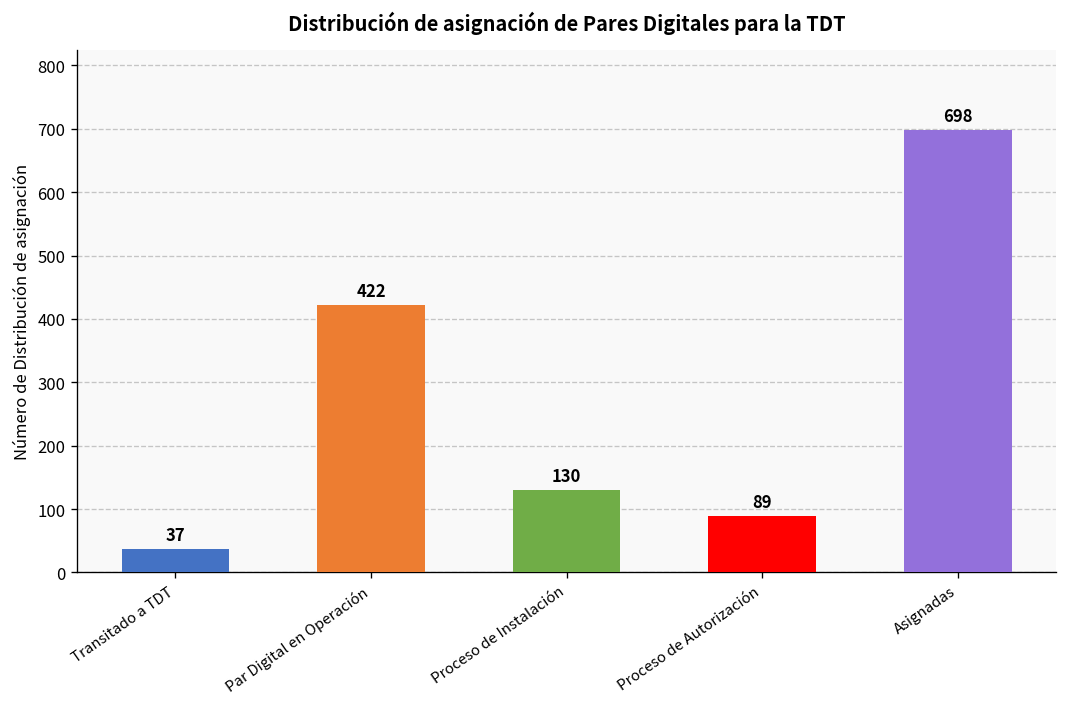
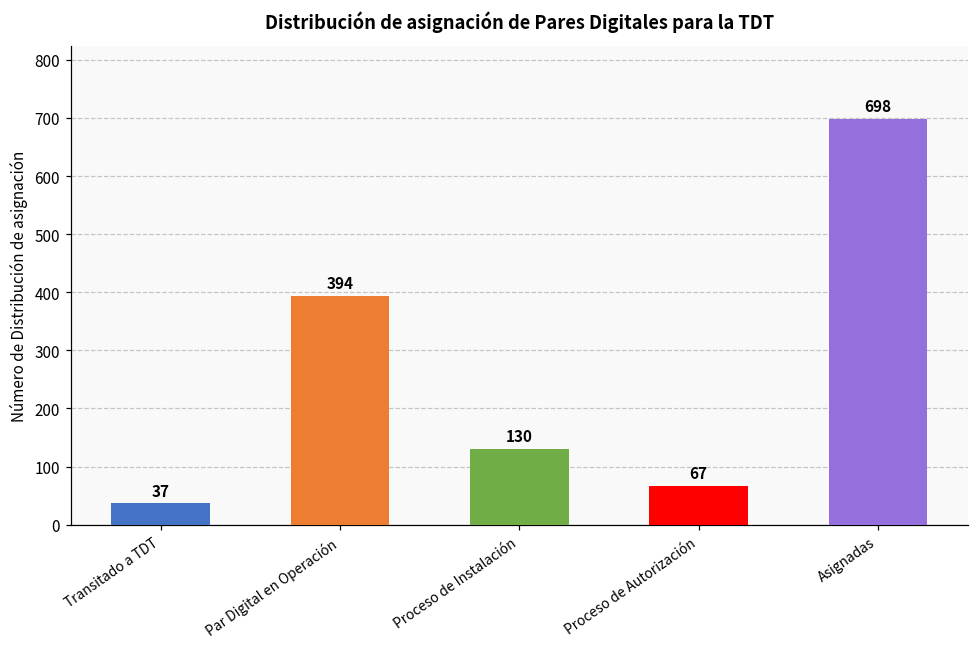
Par Digital en Operación: 422 -> 394
Proceso de Autorización: 89 -> 67
